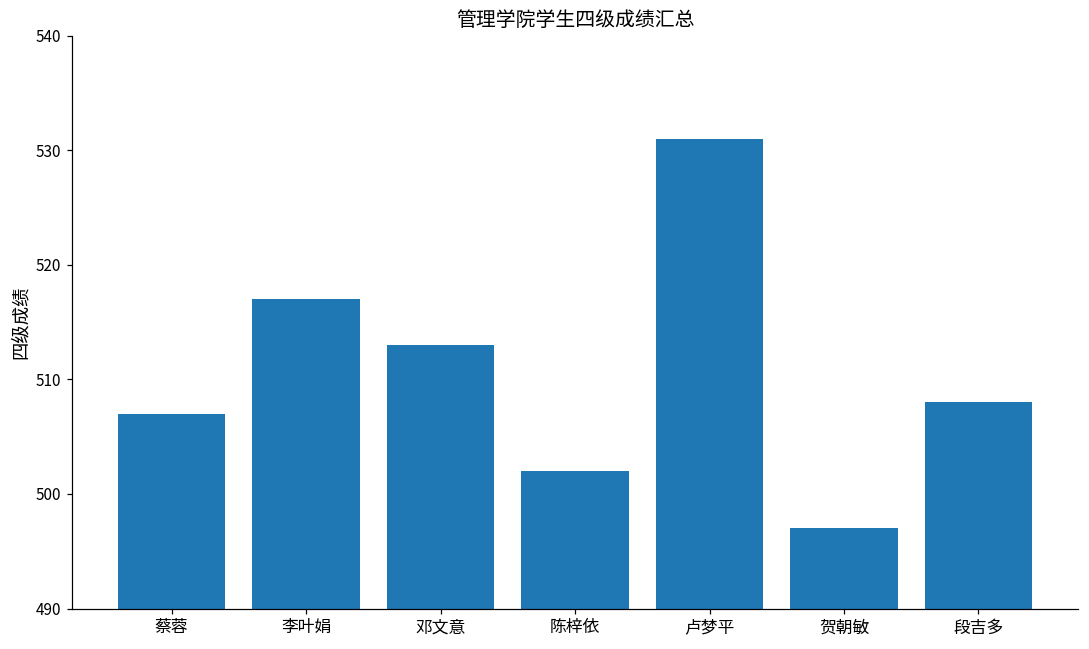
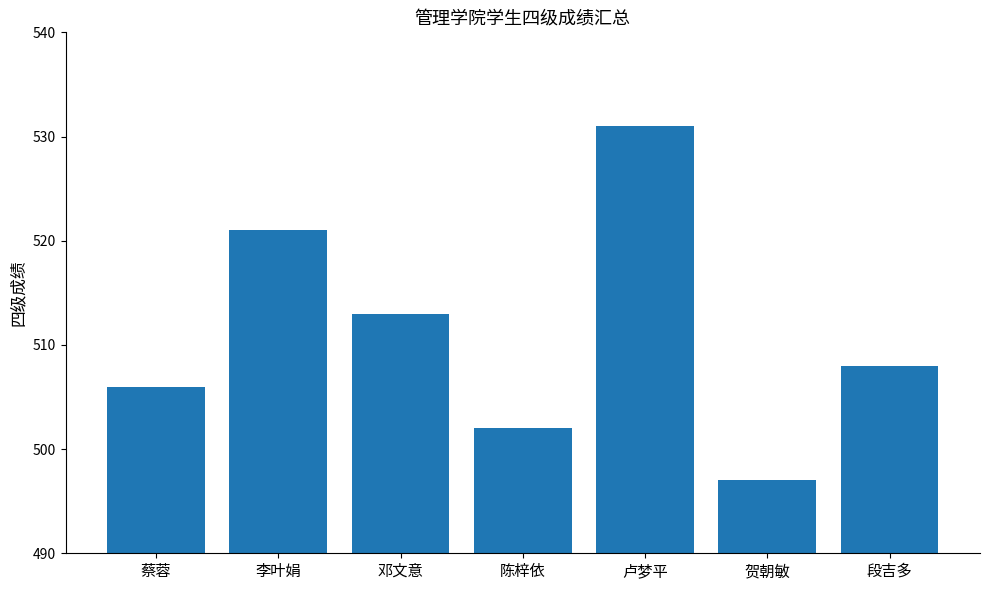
蔡蓉: 507 -> 506
李叶娟: 517 -> 521
